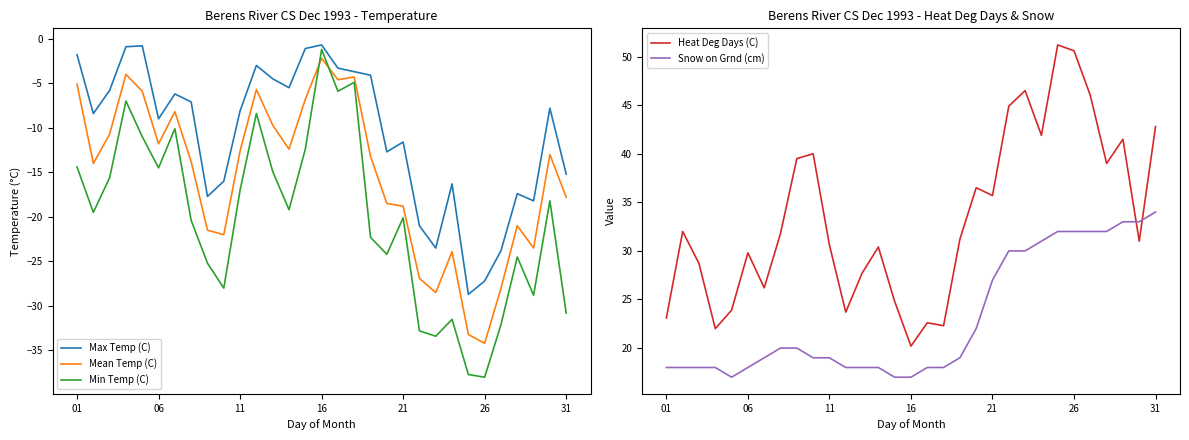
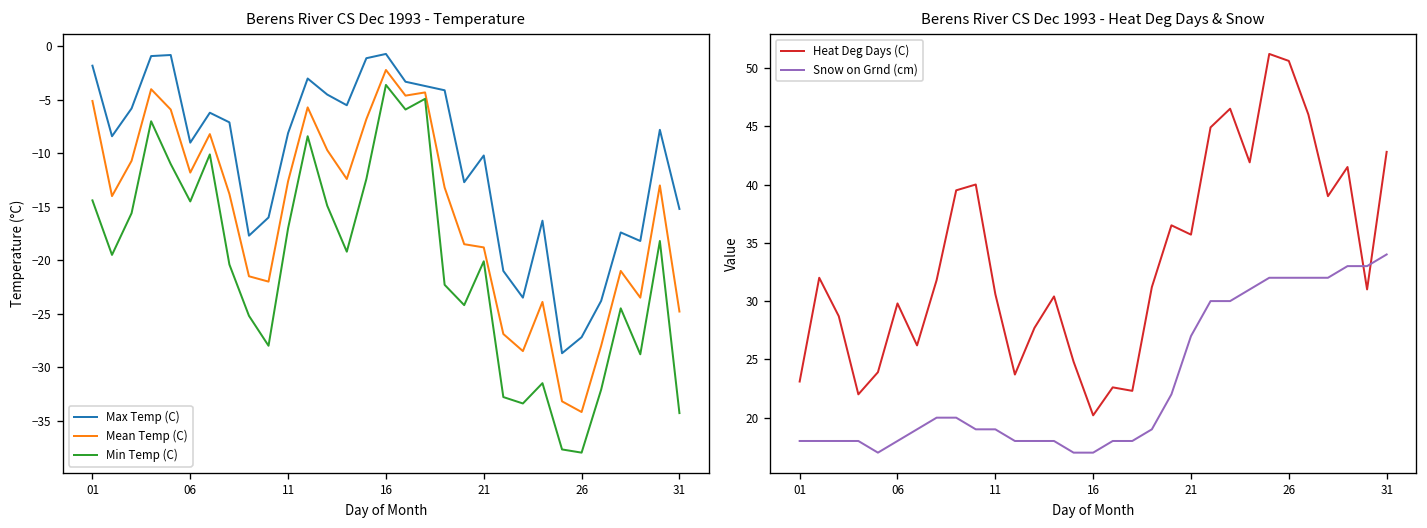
Berens River CS Dec 1993 - Temperature, Min Temp (C), 16: -1 -> -4
Berens River CS Dec 1993 - Temperature, Max Temp (C), 21: -12 -> -10
Berens River CS Dec 1993 - Temperature, Mean Temp (C), 31: -18 -> -25
Berens River CS Dec 1993 - Temperature, Min Temp (C), 31: -31 -> -34
